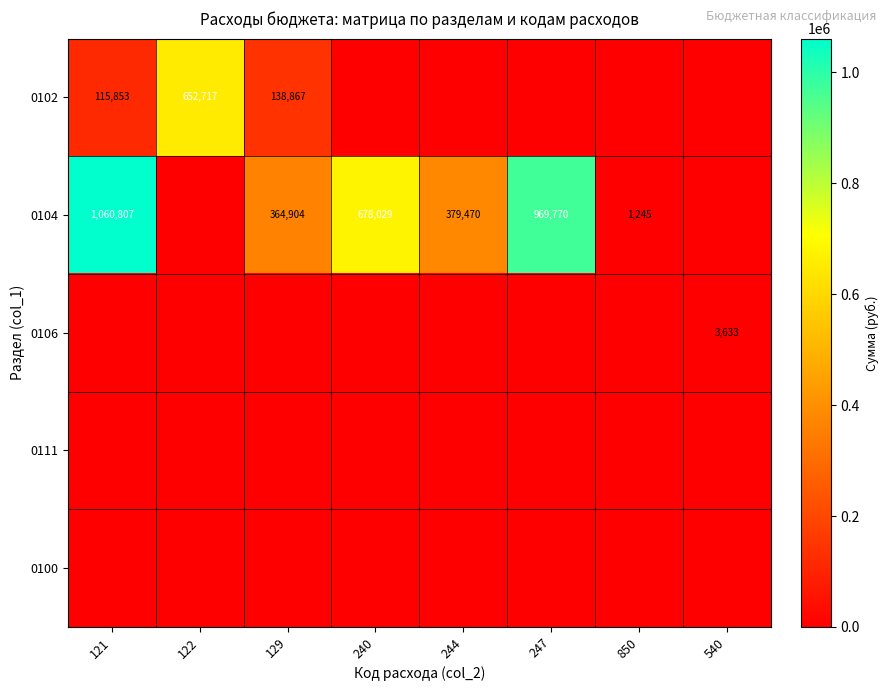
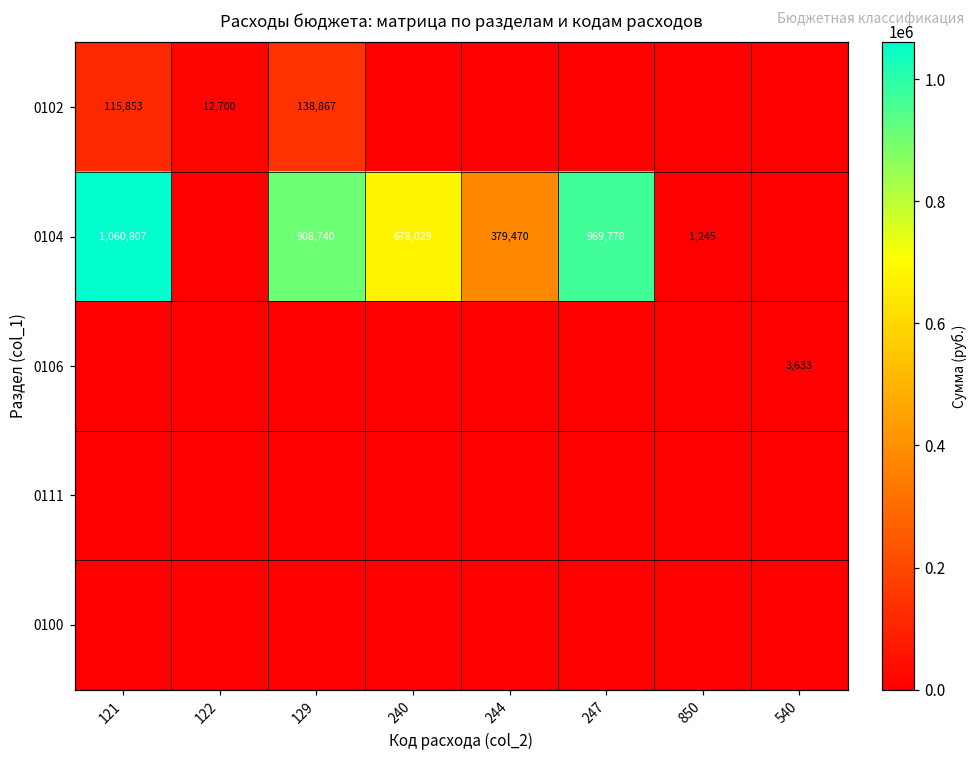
0102, 122: 652,717 -> 12,700
0104, 129: 364,904 -> 908,740
